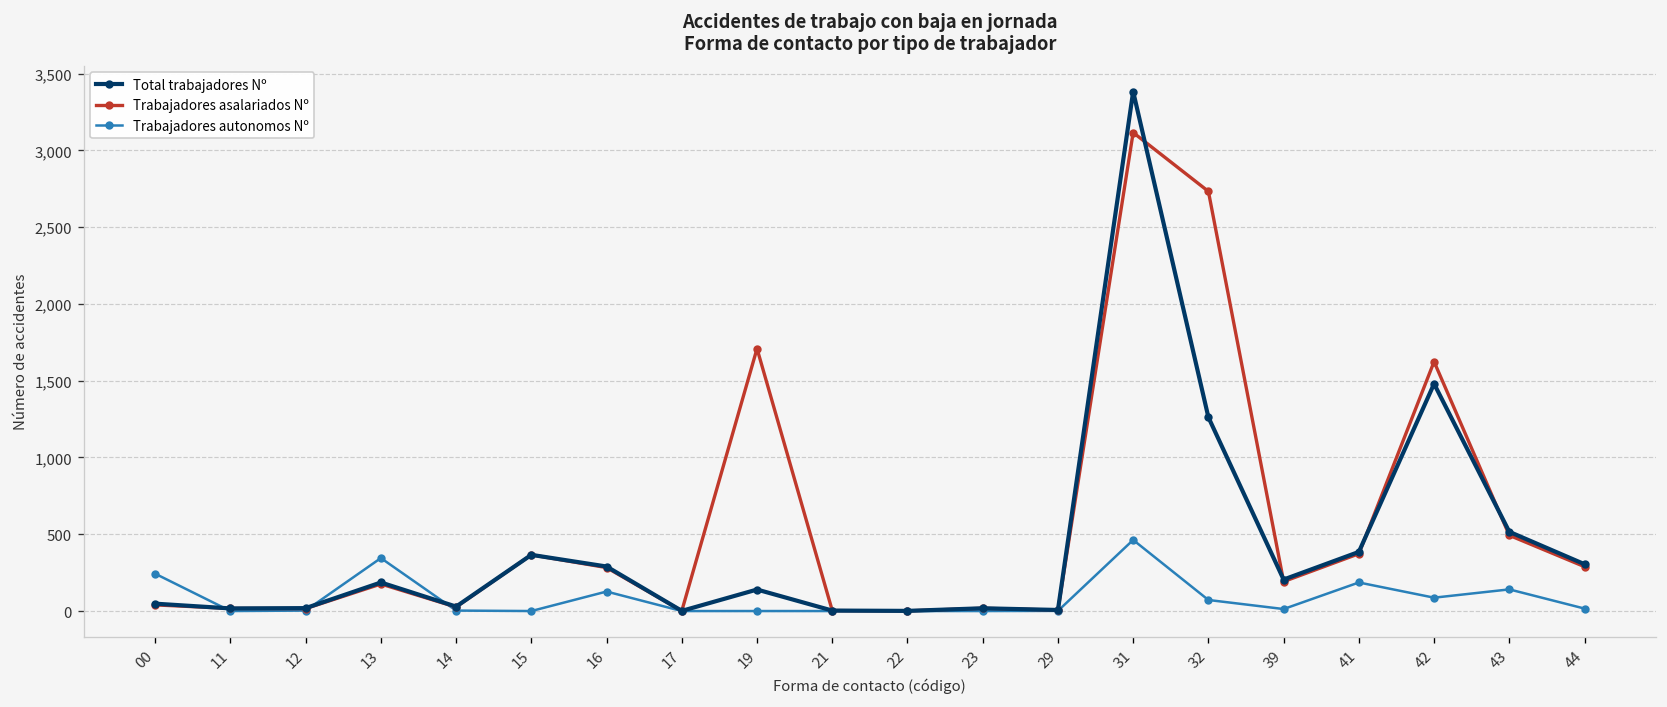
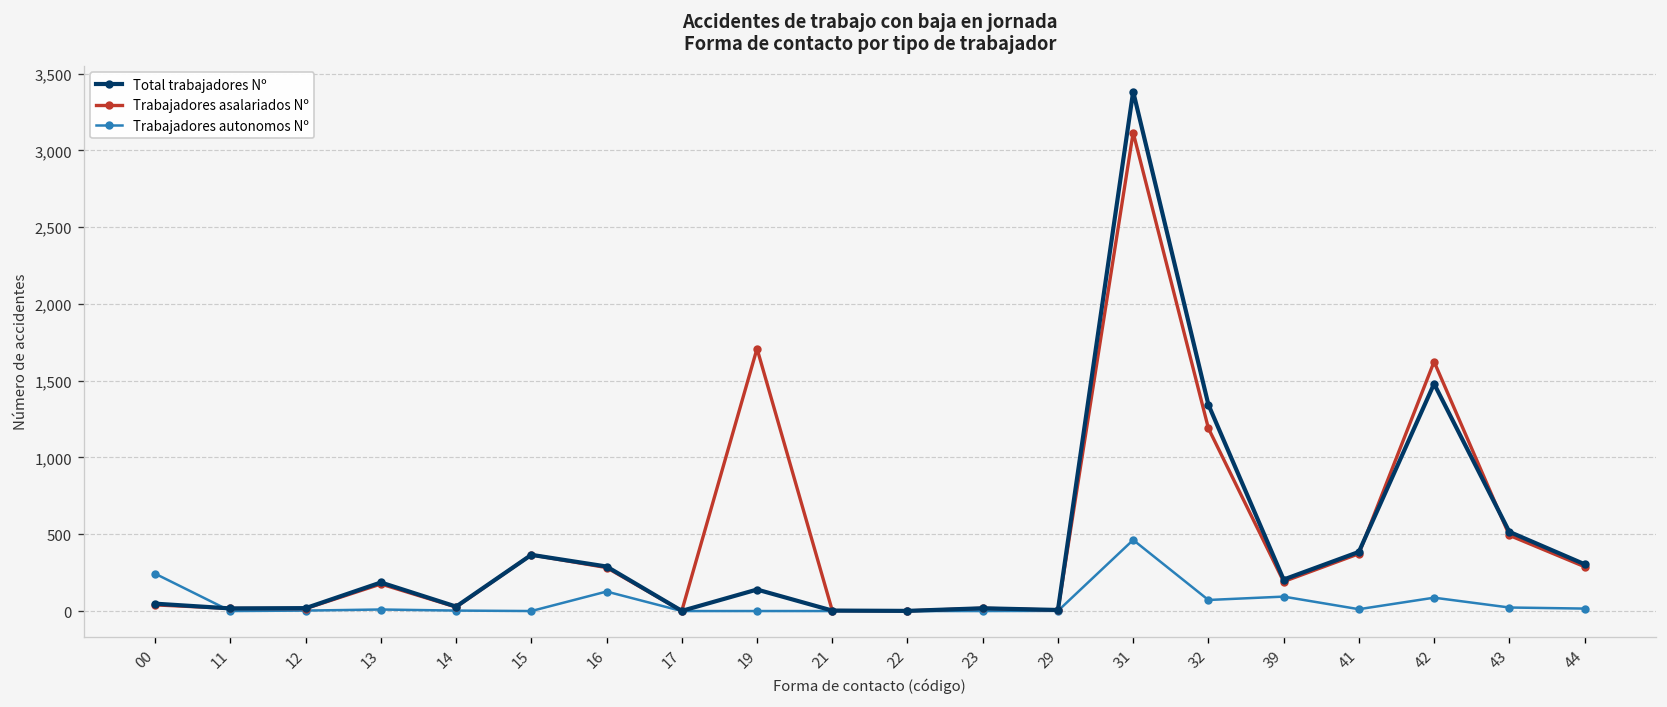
Trabajadores autonomos Nº, 13: 350 -> 10
Total trabajadores Nº, 32: 1,260 -> 1,340
Trabajadores asalariados Nº, 32: 2,730 -> 1,190
Trabajadores autonomos Nº, 39: 10 -> 90
Trabajadores autonomos Nº, 41: 190 -> 10
Trabajadores autonomos Nº, 43: 140 -> 20
